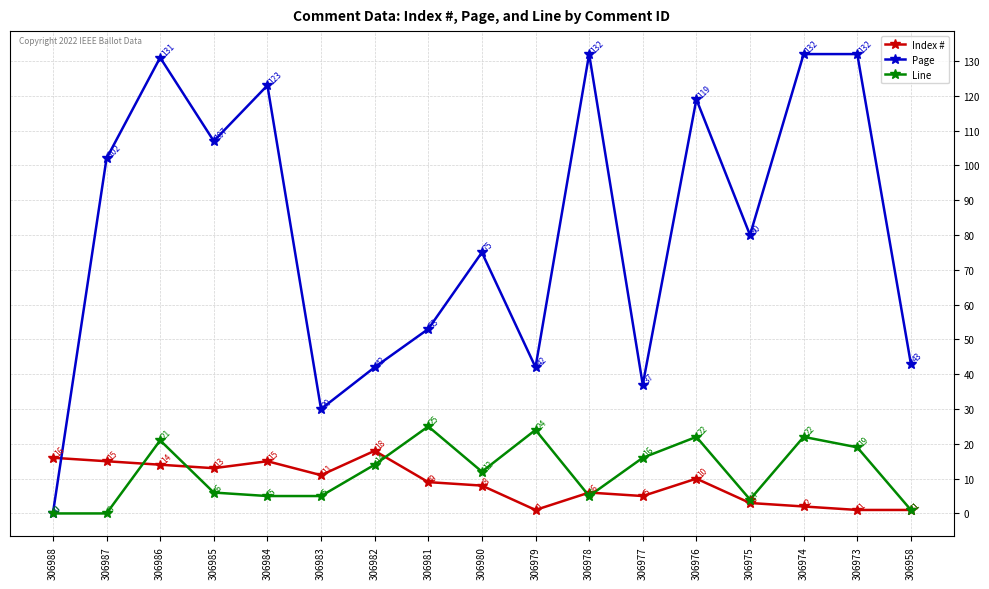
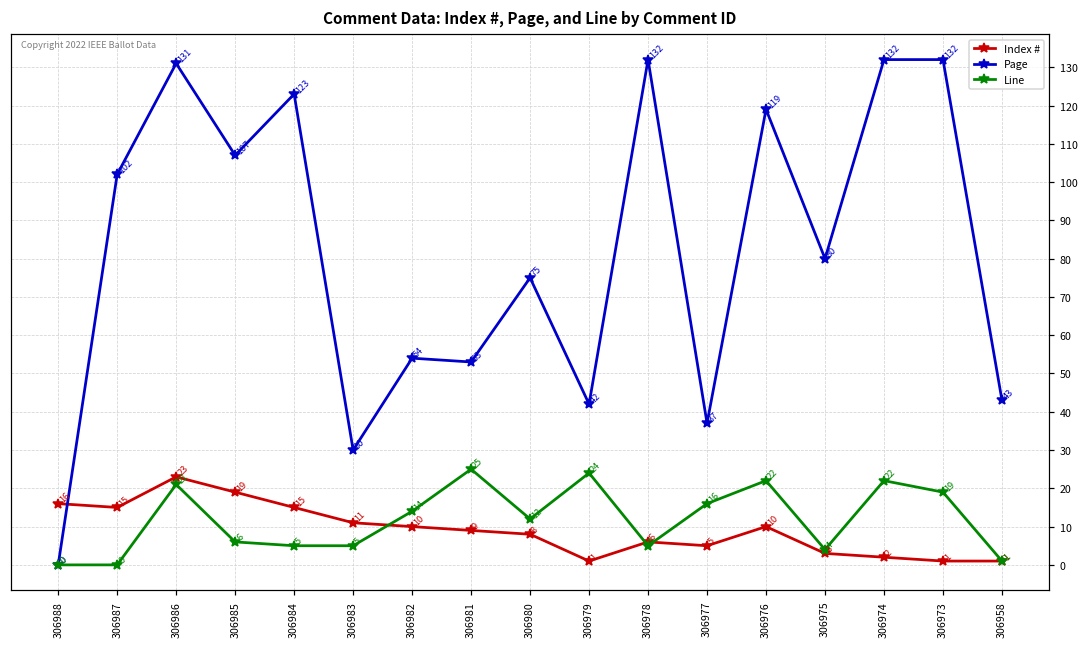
Index #, 306986: 14 -> 23
Index #, 306985: 13 -> 19
Index #, 306982: 18 -> 10
Page, 306982: 42 -> 54
